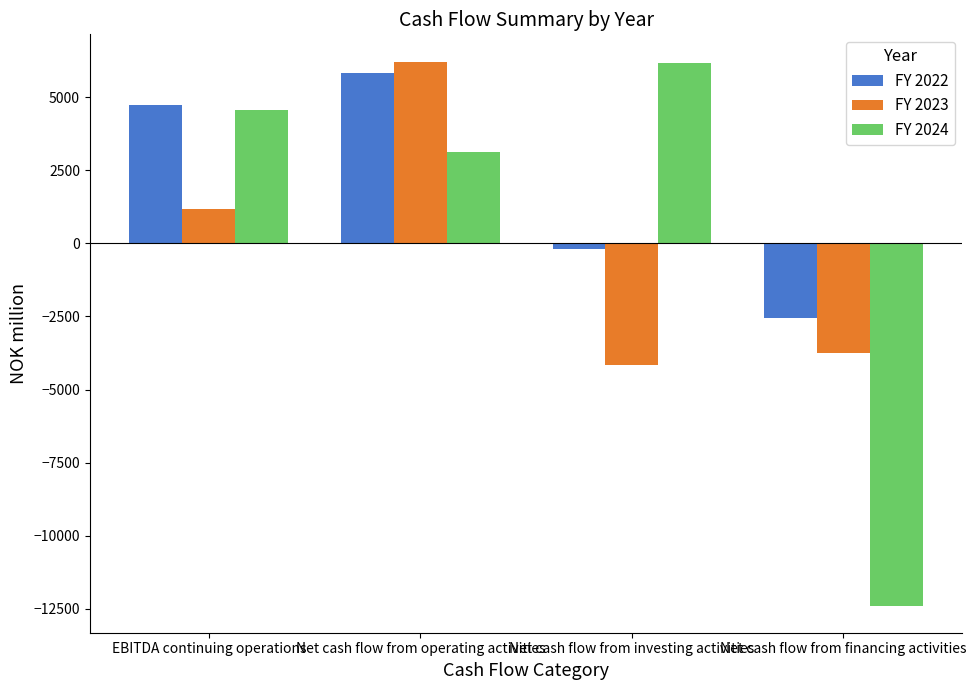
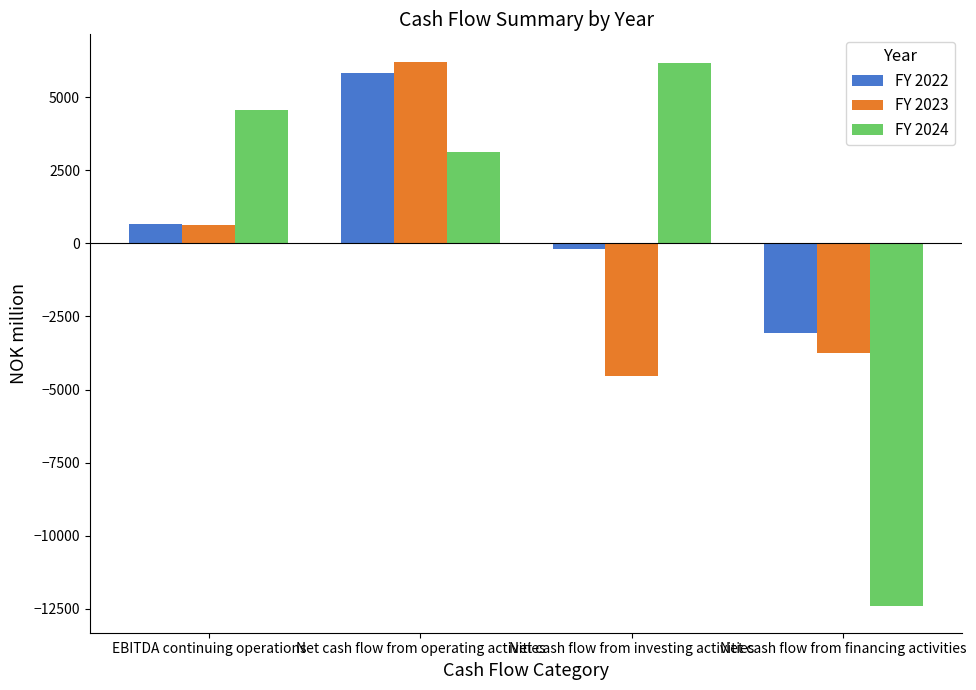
FY 2022, EBITDA continuing operations: 4700 -> 600
FY 2023, EBITDA continuing operations: 1200 -> 600
FY 2023, Net cash flow from investing activities: -4100 -> -4500
FY 2022, Net cash flow from financing activities: -2600 -> -3100
